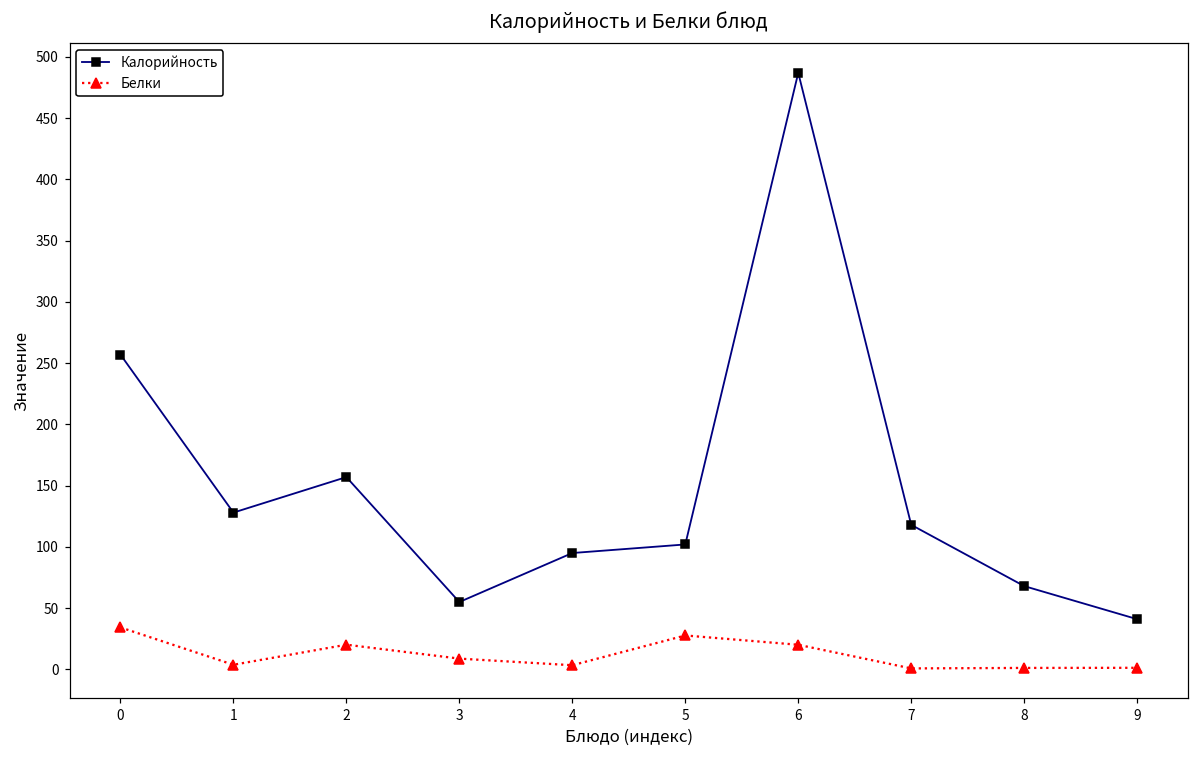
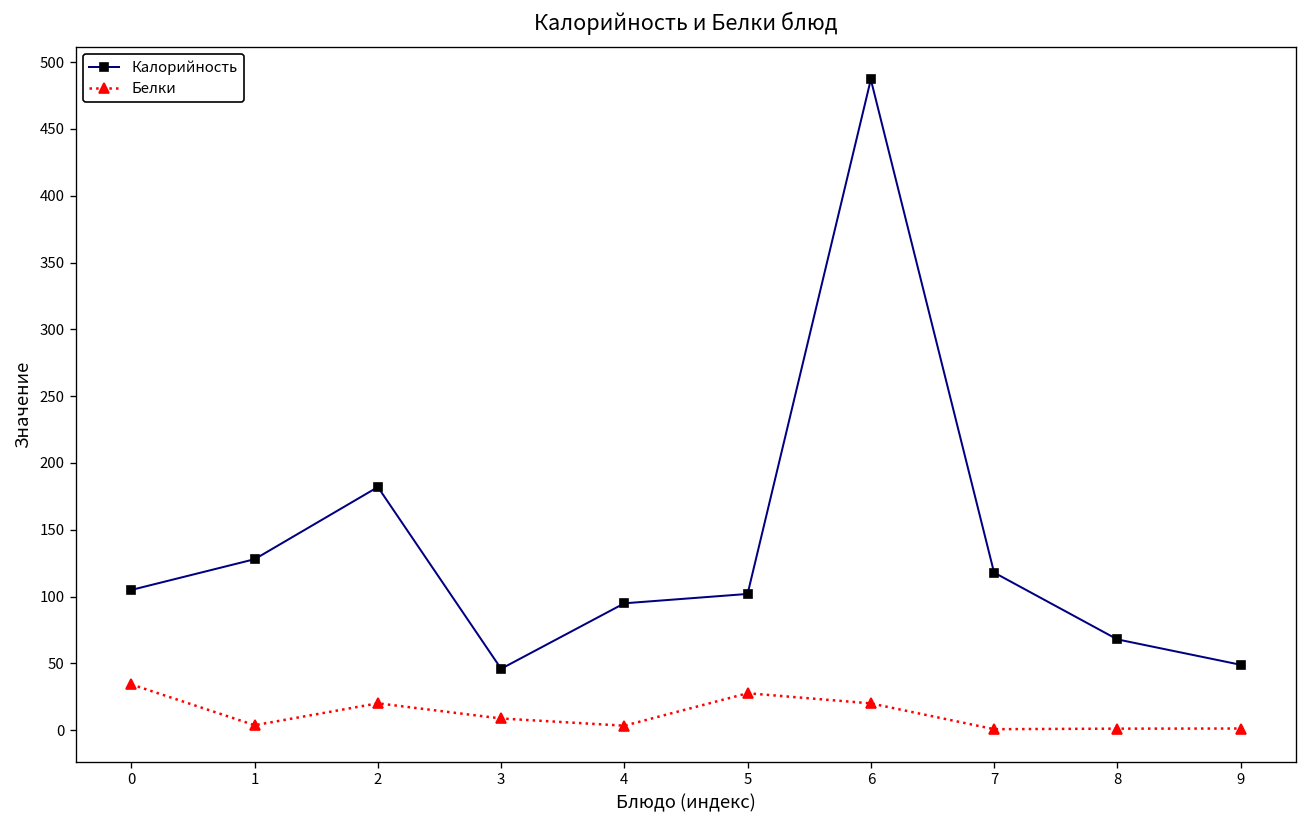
Калорийность, 0: 257 -> 105
Калорийность, 2: 157 -> 182
Калорийность, 3: 55 -> 46
Калорийность, 9: 41 -> 49
